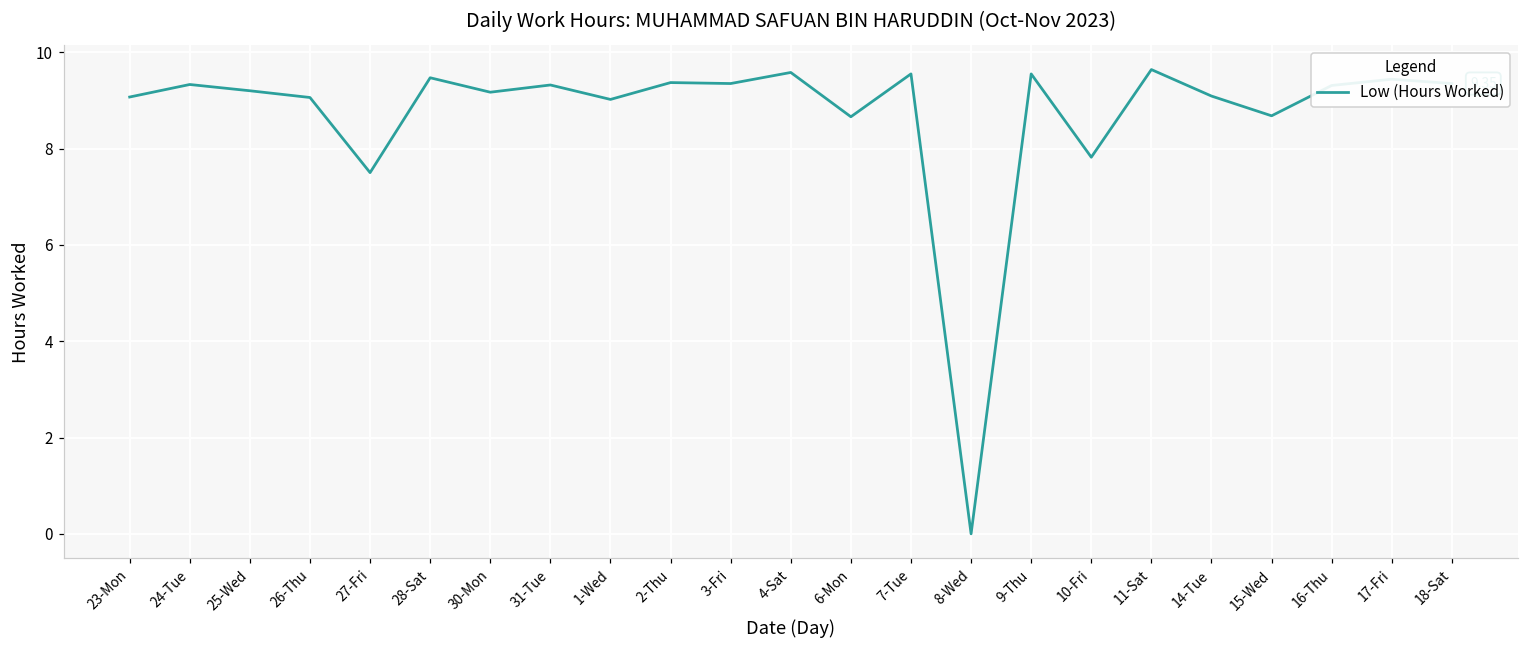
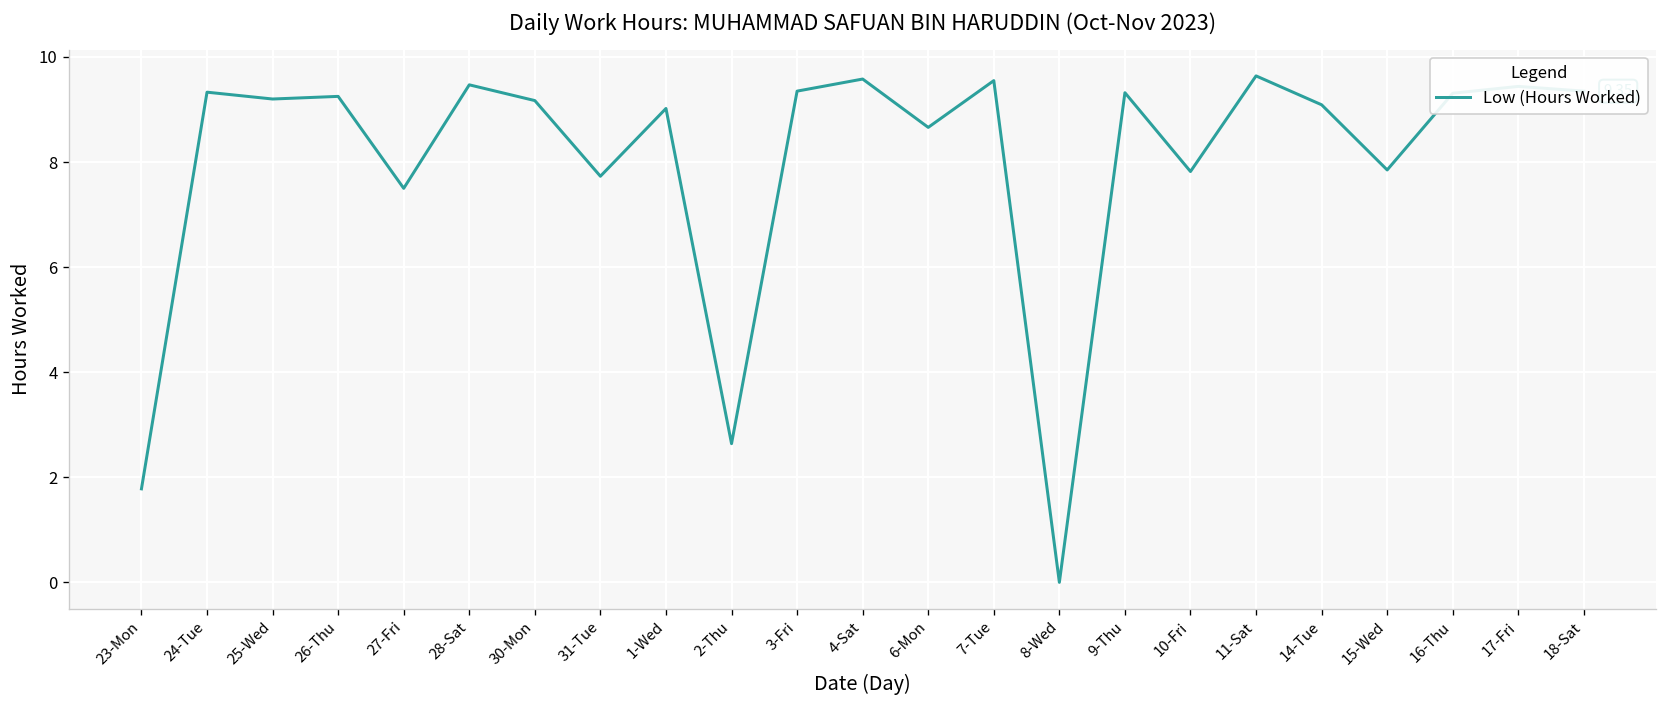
23-Mon: 9.1 -> 1.8
26-Thu: 9.1 -> 9.3
31-Tue: 9.3 -> 7.7
2-Thu: 9.4 -> 2.6
9-Thu: 9.6 -> 9.3
15-Wed: 8.7 -> 7.9
